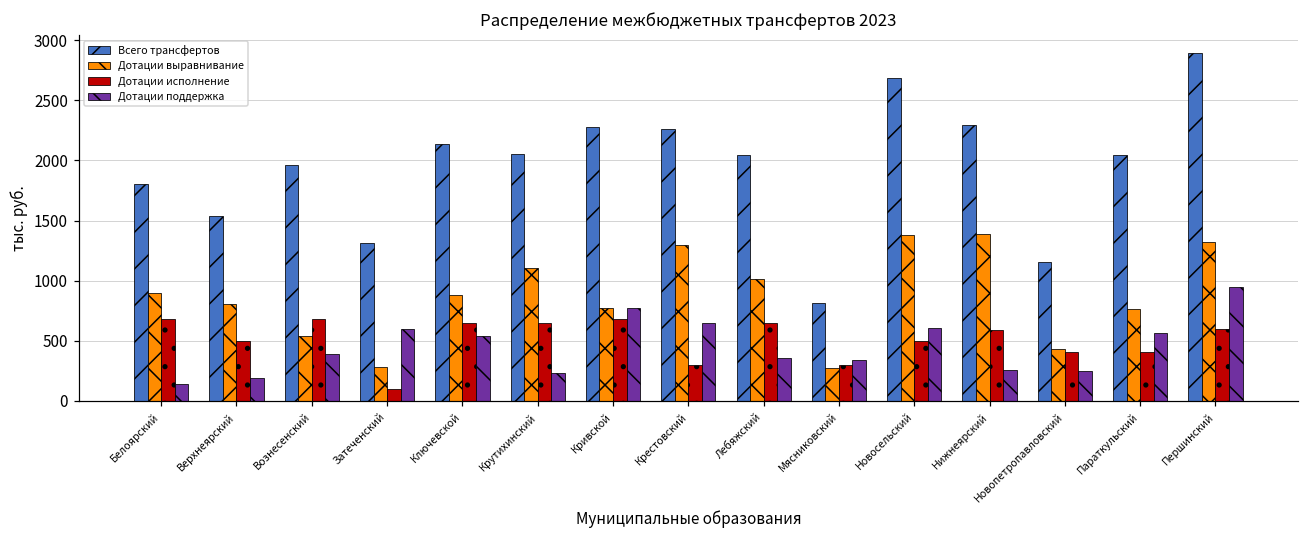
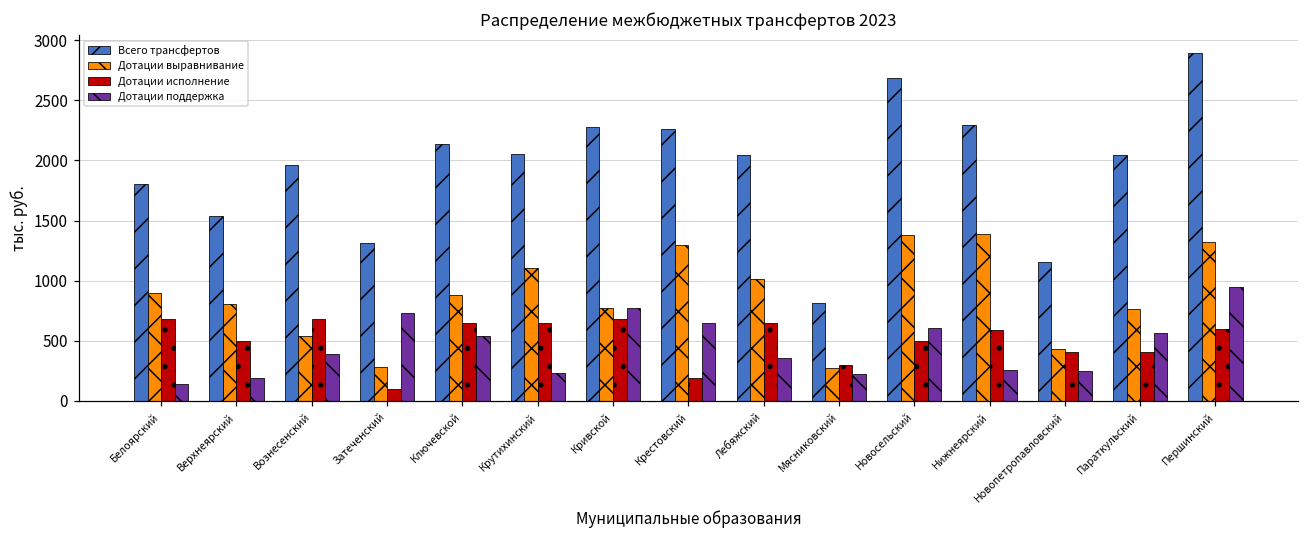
Дотации поддержка, Затеченский: 600 -> 730
Дотации исполнение, Крестовский: 300 -> 190
Дотации поддержка, Мясниковский: 340 -> 220
